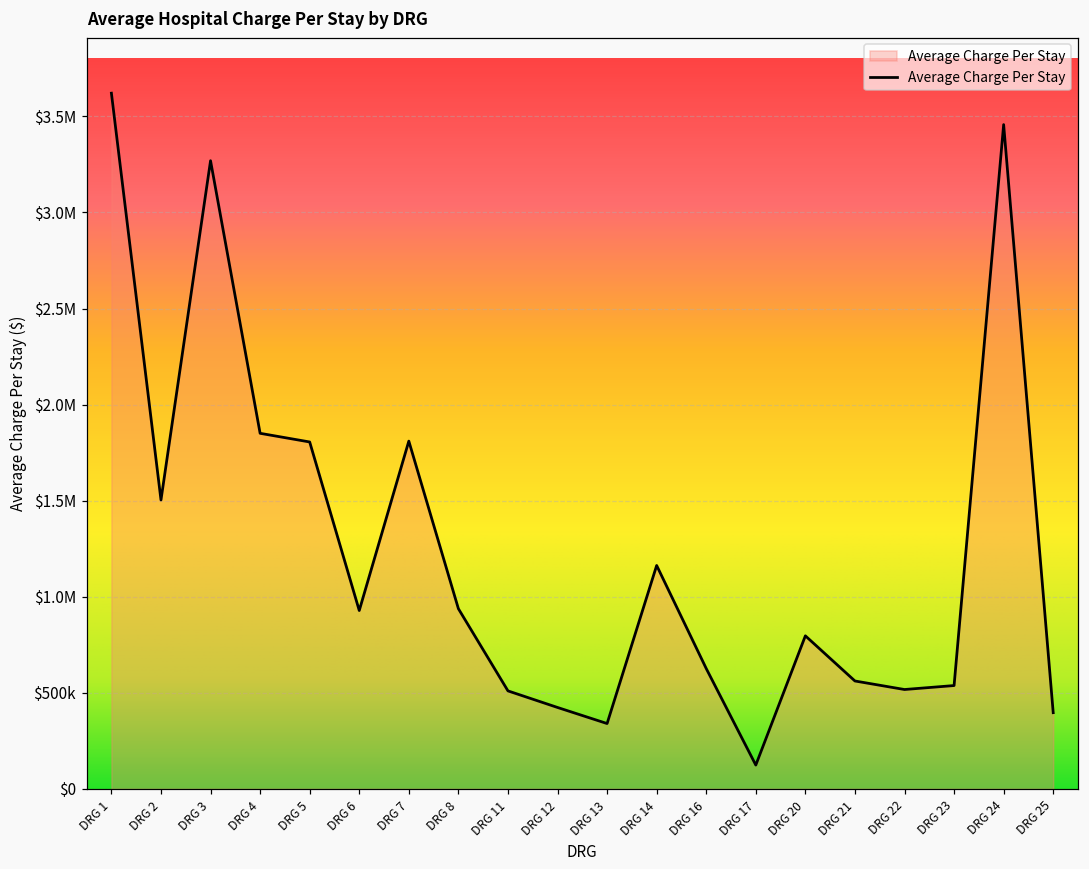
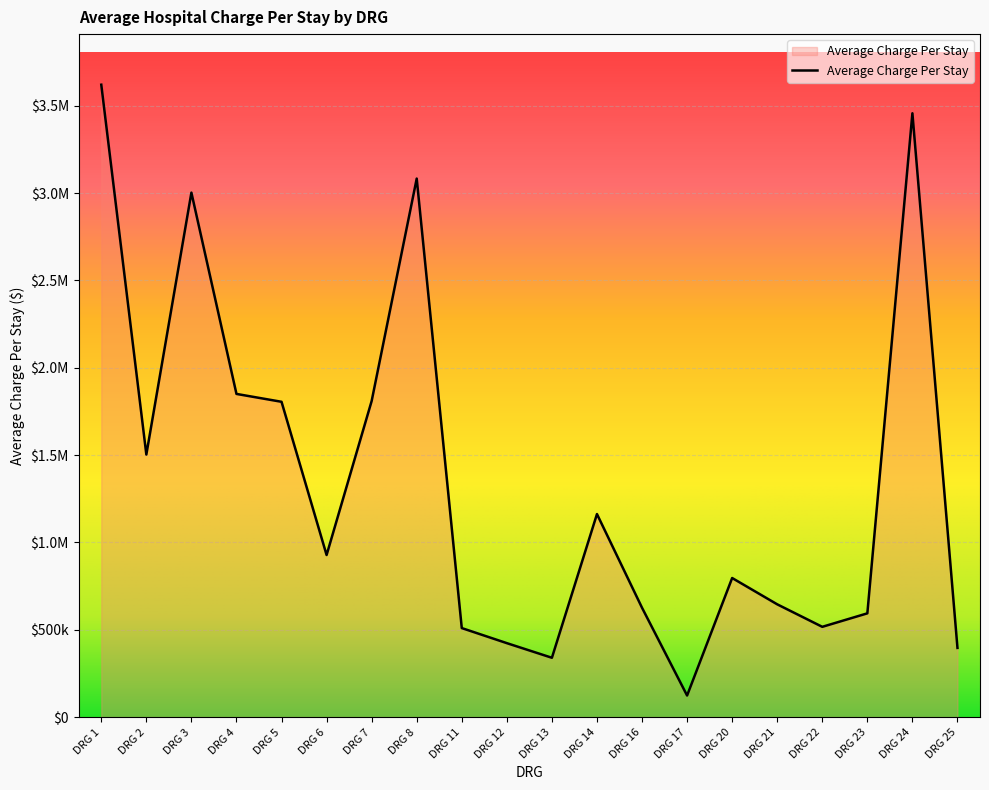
DRG 3: $3270000 -> $3000000
DRG 8: $940000 -> $3080000
DRG 21: $560000 -> $650000
DRG 23: $540000 -> $590000
